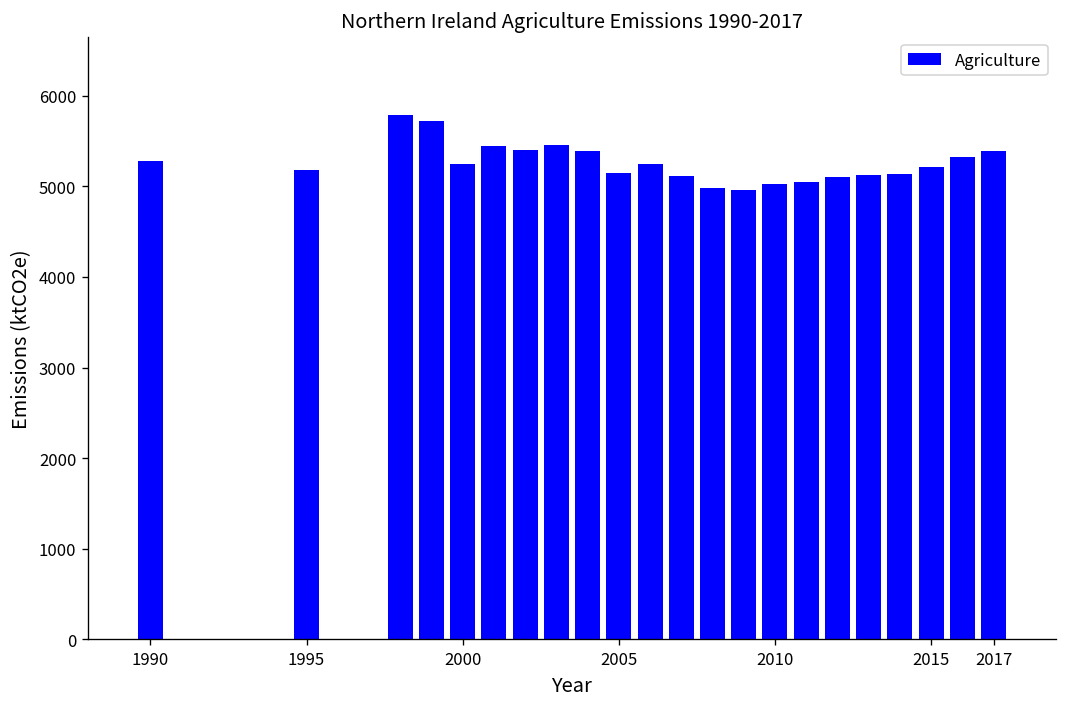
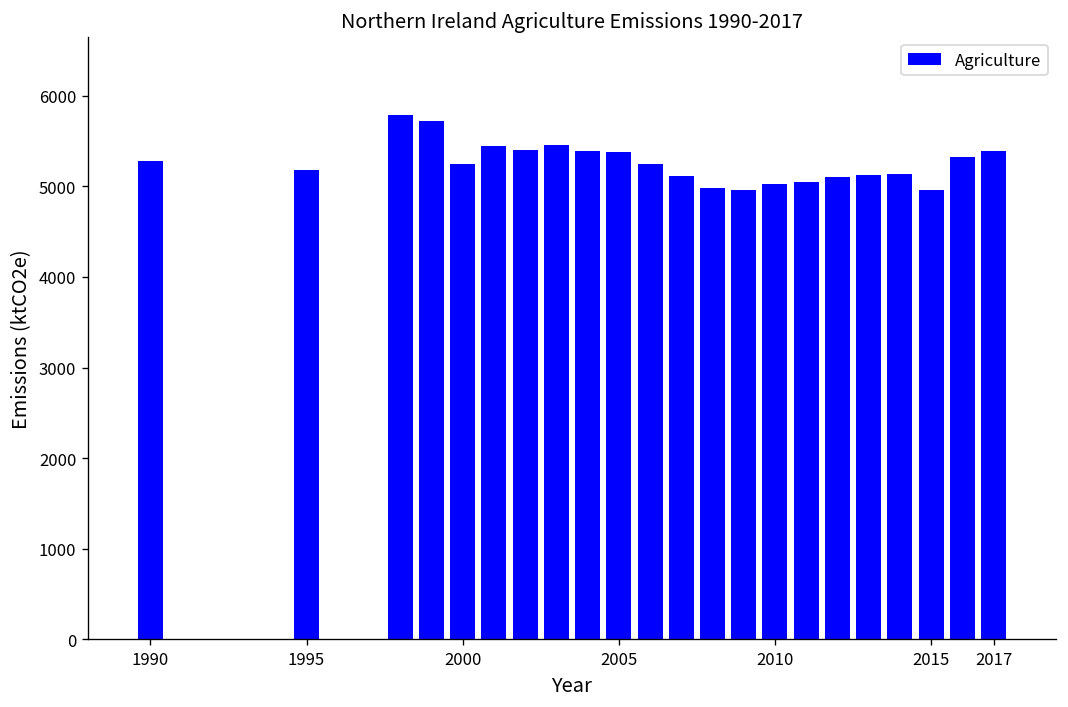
2005: 5100 -> 5400
2015: 5200 -> 5000
